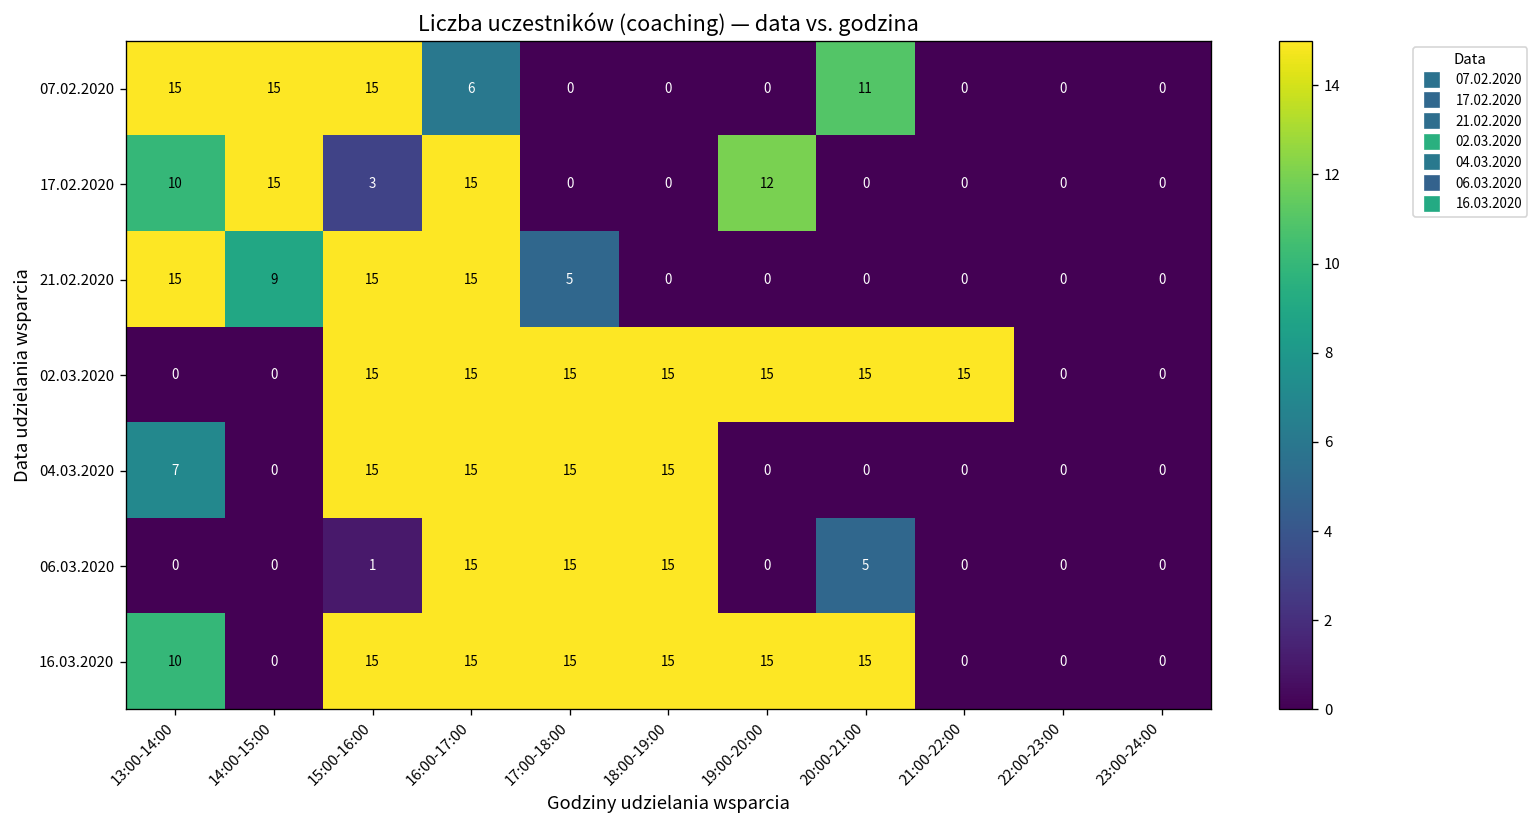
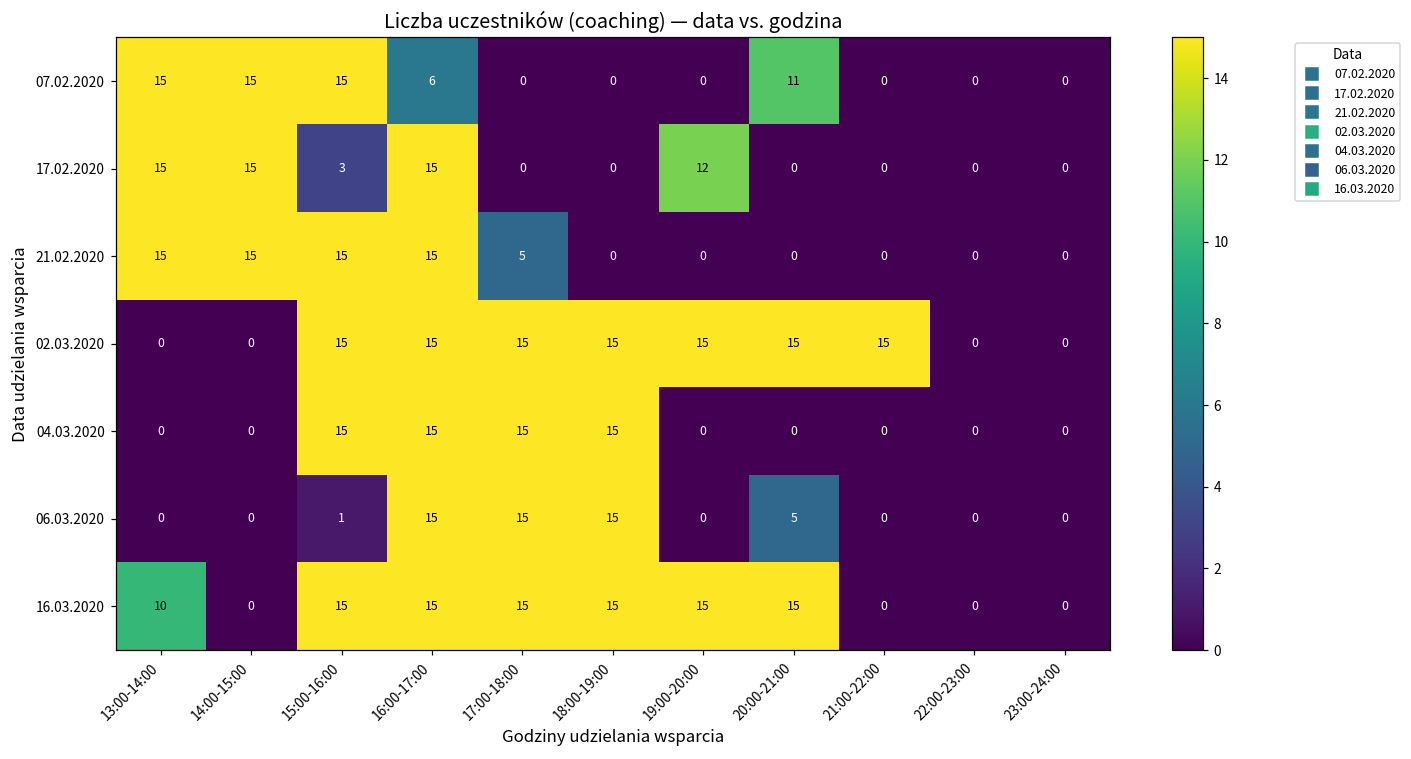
17.02.2020, 13:00-14:00: 10 -> 15
21.02.2020, 14:00-15:00: 9 -> 15
04.03.2020, 13:00-14:00: 7 -> 0
